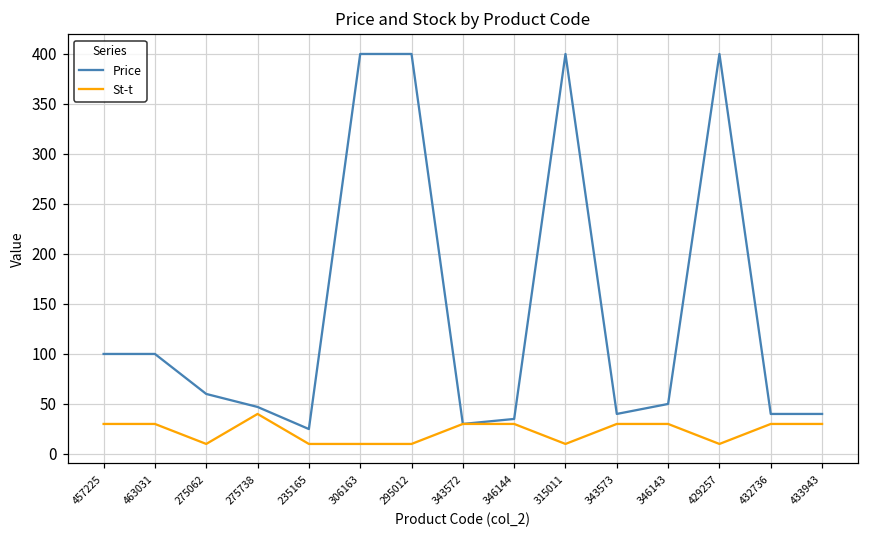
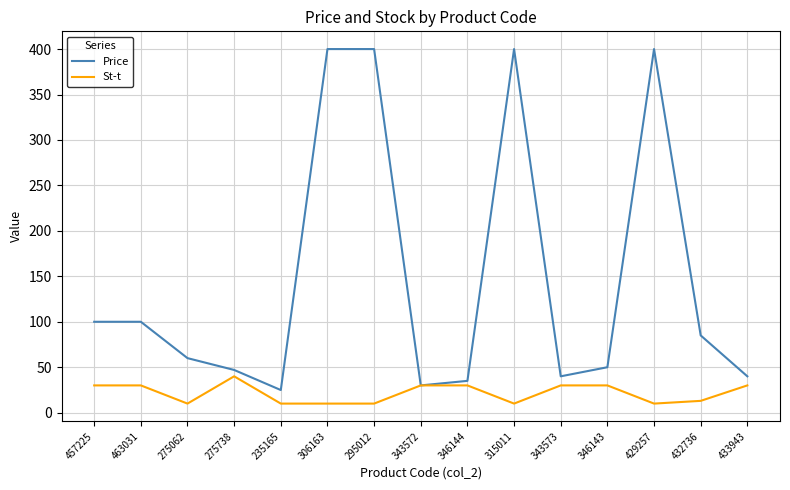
Price, 432736: 40 -> 90
St-t, 432736: 30 -> 10
